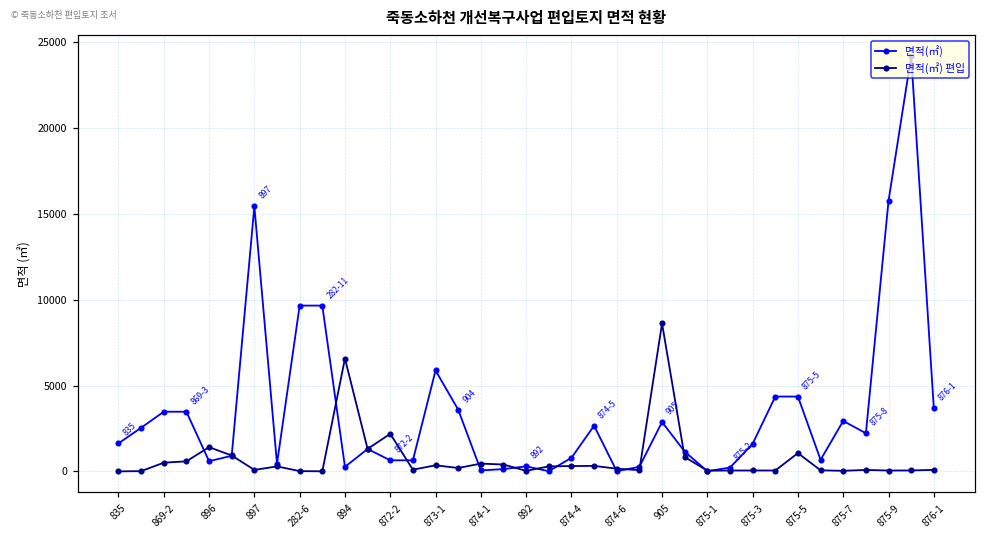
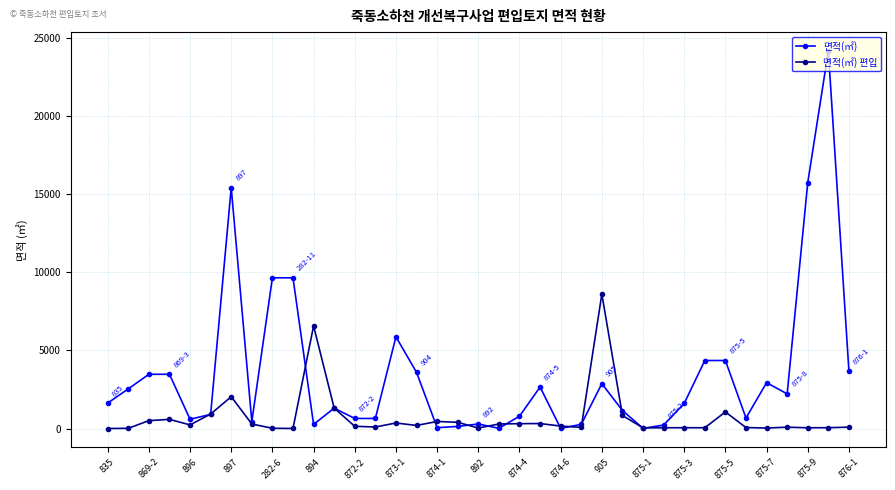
면적(㎡) 편입, 896: 1400 -> 200
면적(㎡) 편입, 897: 100 -> 2000
면적(㎡) 편입, 872-2: 2200 -> 100
